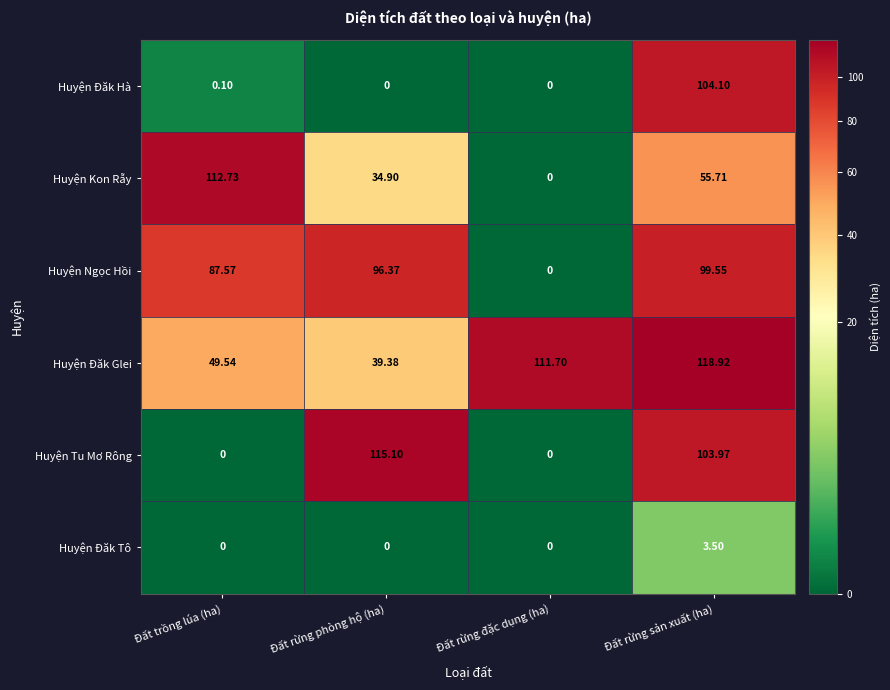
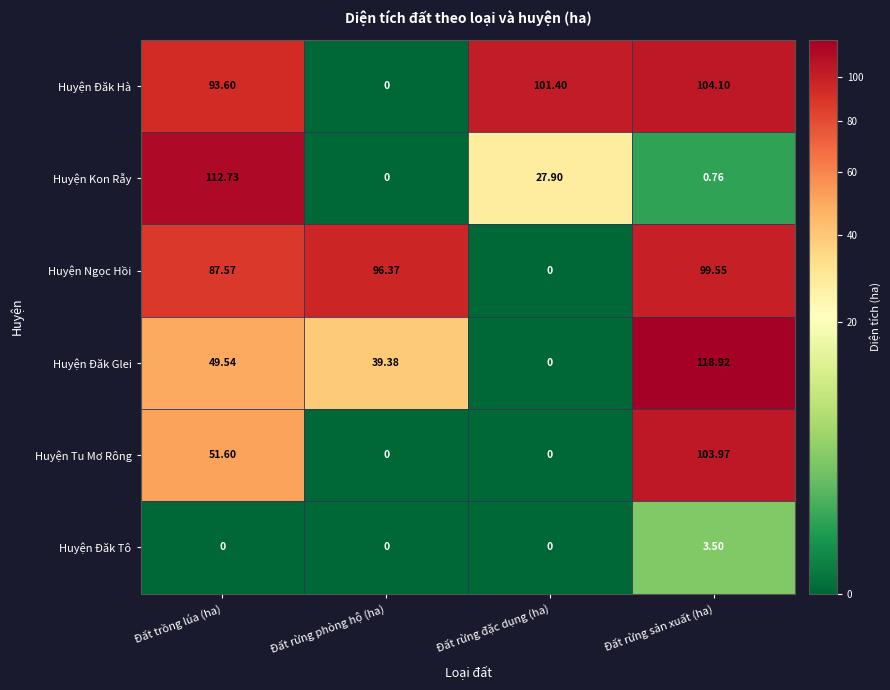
Huyện Đăk Hà, Đất trồng lúa (ha): 0.10 -> 93.60
Huyện Đăk Hà, Đất rừng đặc dụng (ha): 0 -> 101.40
Huyện Kon Rẫy, Đất rừng phòng hộ (ha): 34.90 -> 0
Huyện Kon Rẫy, Đất rừng đặc dụng (ha): 0 -> 27.90
Huyện Kon Rẫy, Đất rừng sản xuất (ha): 55.71 -> 0.76
Huyện Đăk Glei, Đất rừng đặc dụng (ha): 111.70 -> 0
Huyện Tu Mơ Rông, Đất trồng lúa (ha): 0 -> 51.60
Huyện Tu Mơ Rông, Đất rừng phòng hộ (ha): 115.10 -> 0
